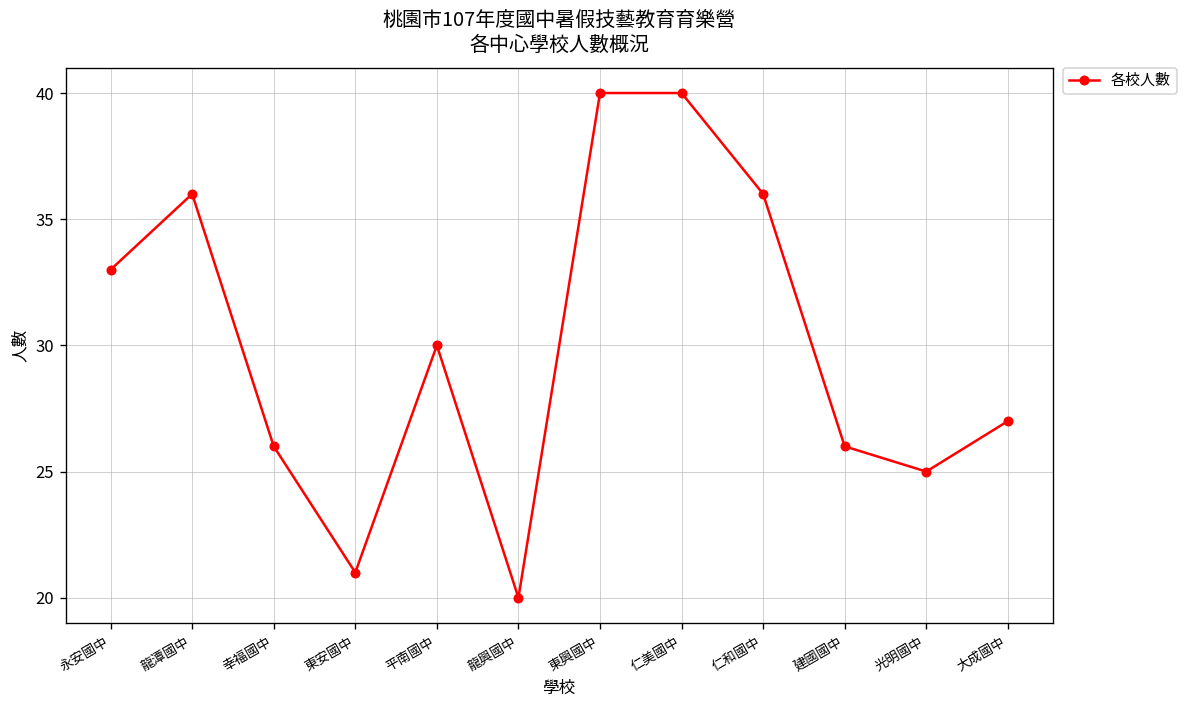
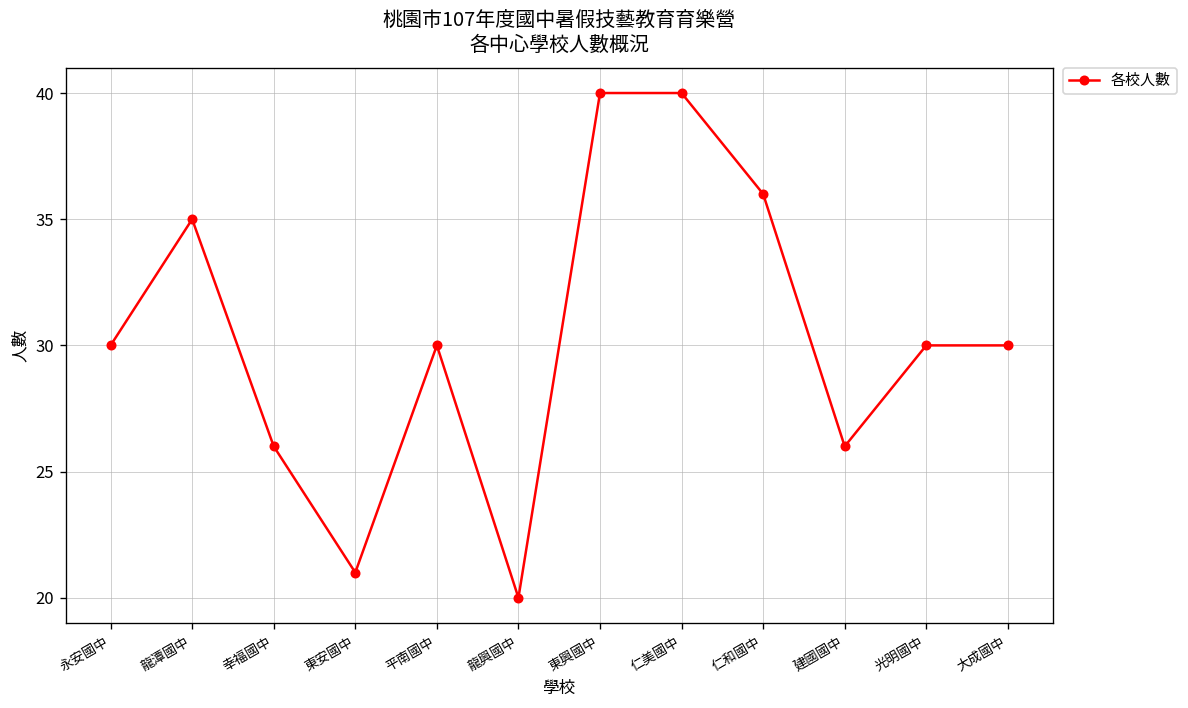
永安國中: 33 -> 30
龍潭國中: 36 -> 35
光明國中: 25 -> 30
大成國中: 27 -> 30
